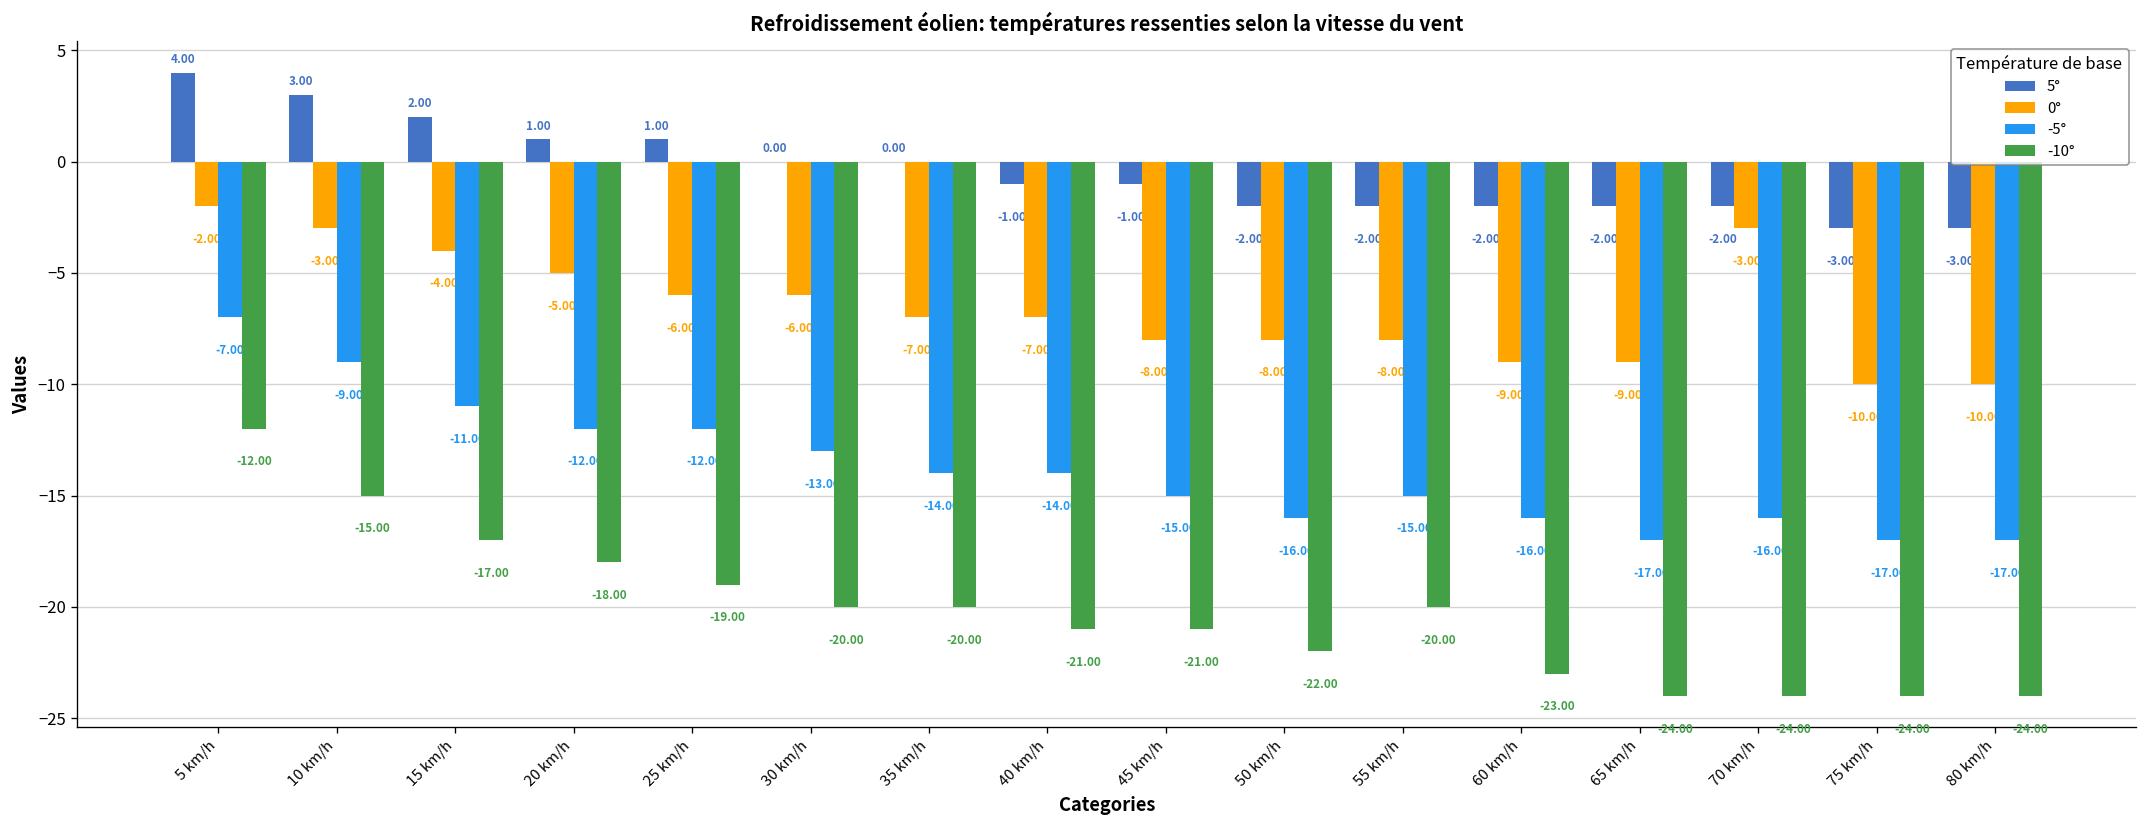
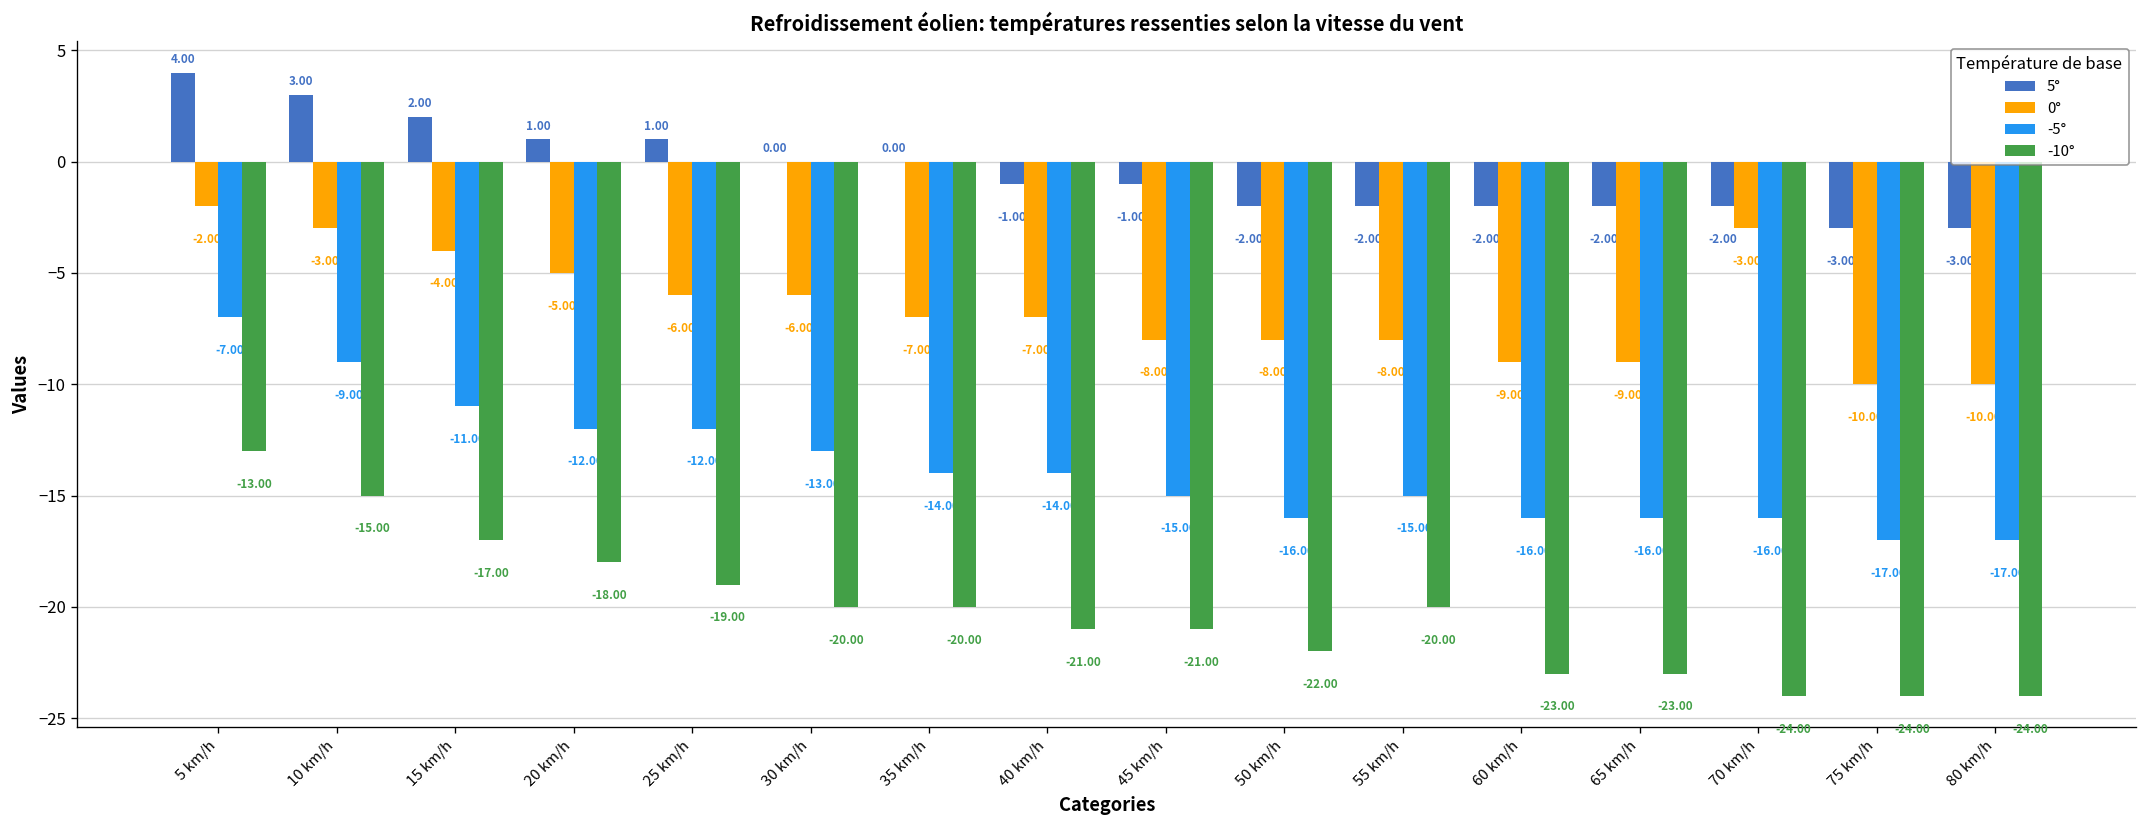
-10°, 5 km/h: -12.00 -> -13.00
-5°, 65 km/h: -17.00 -> -16.00
-10°, 65 km/h: -24.00 -> -23.00
